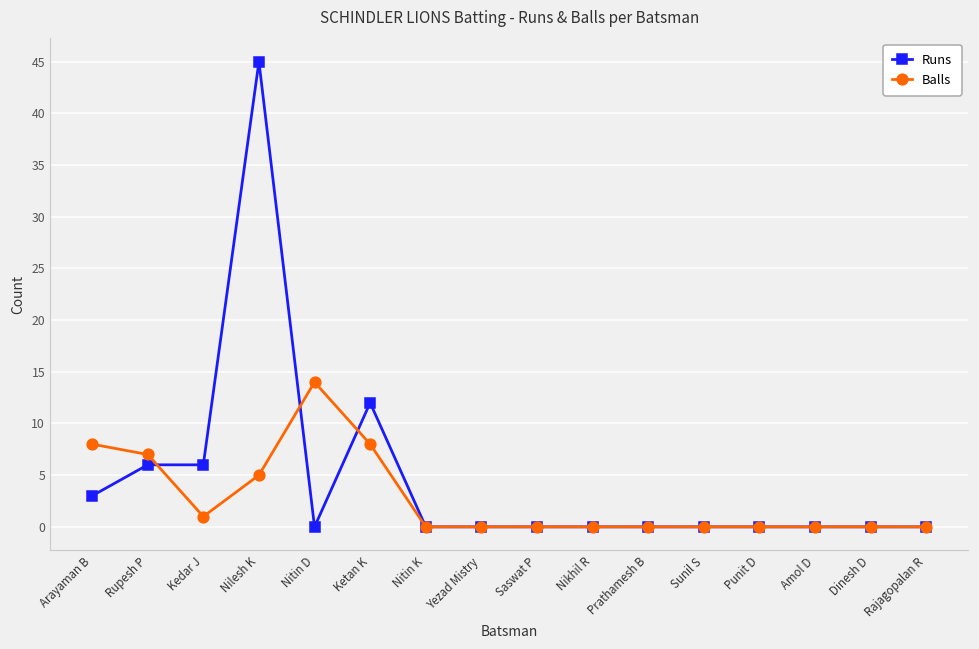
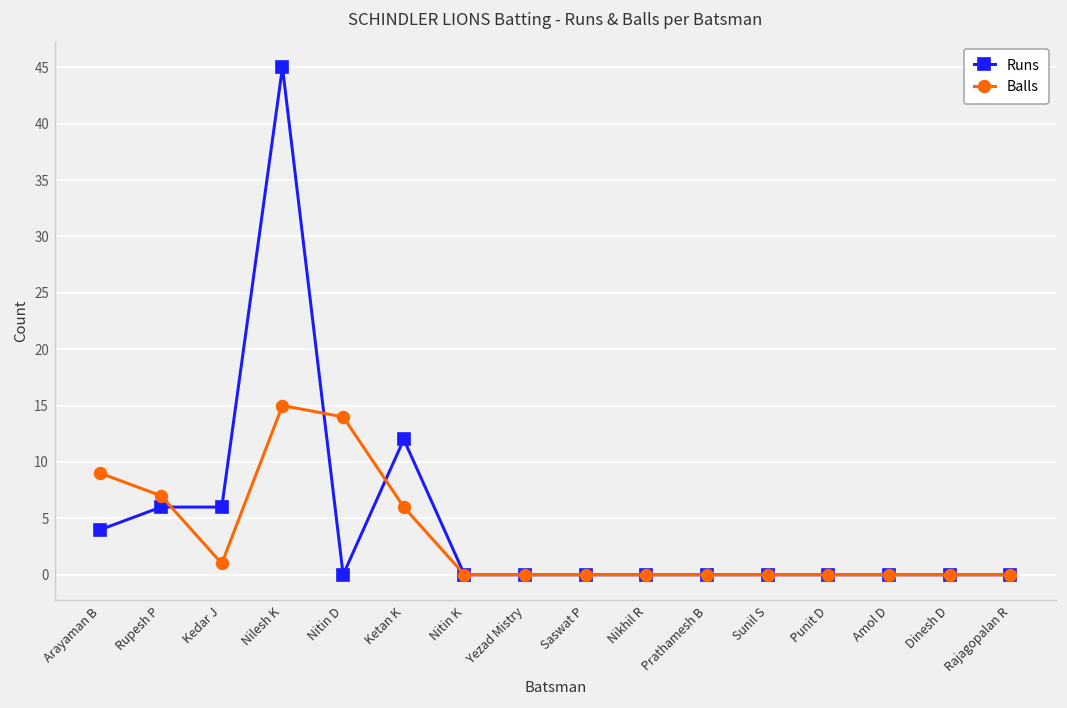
Runs, Arayaman B: 3 -> 4
Balls, Arayaman B: 8 -> 9
Balls, Nilesh K: 5 -> 15
Balls, Ketan K: 8 -> 6
